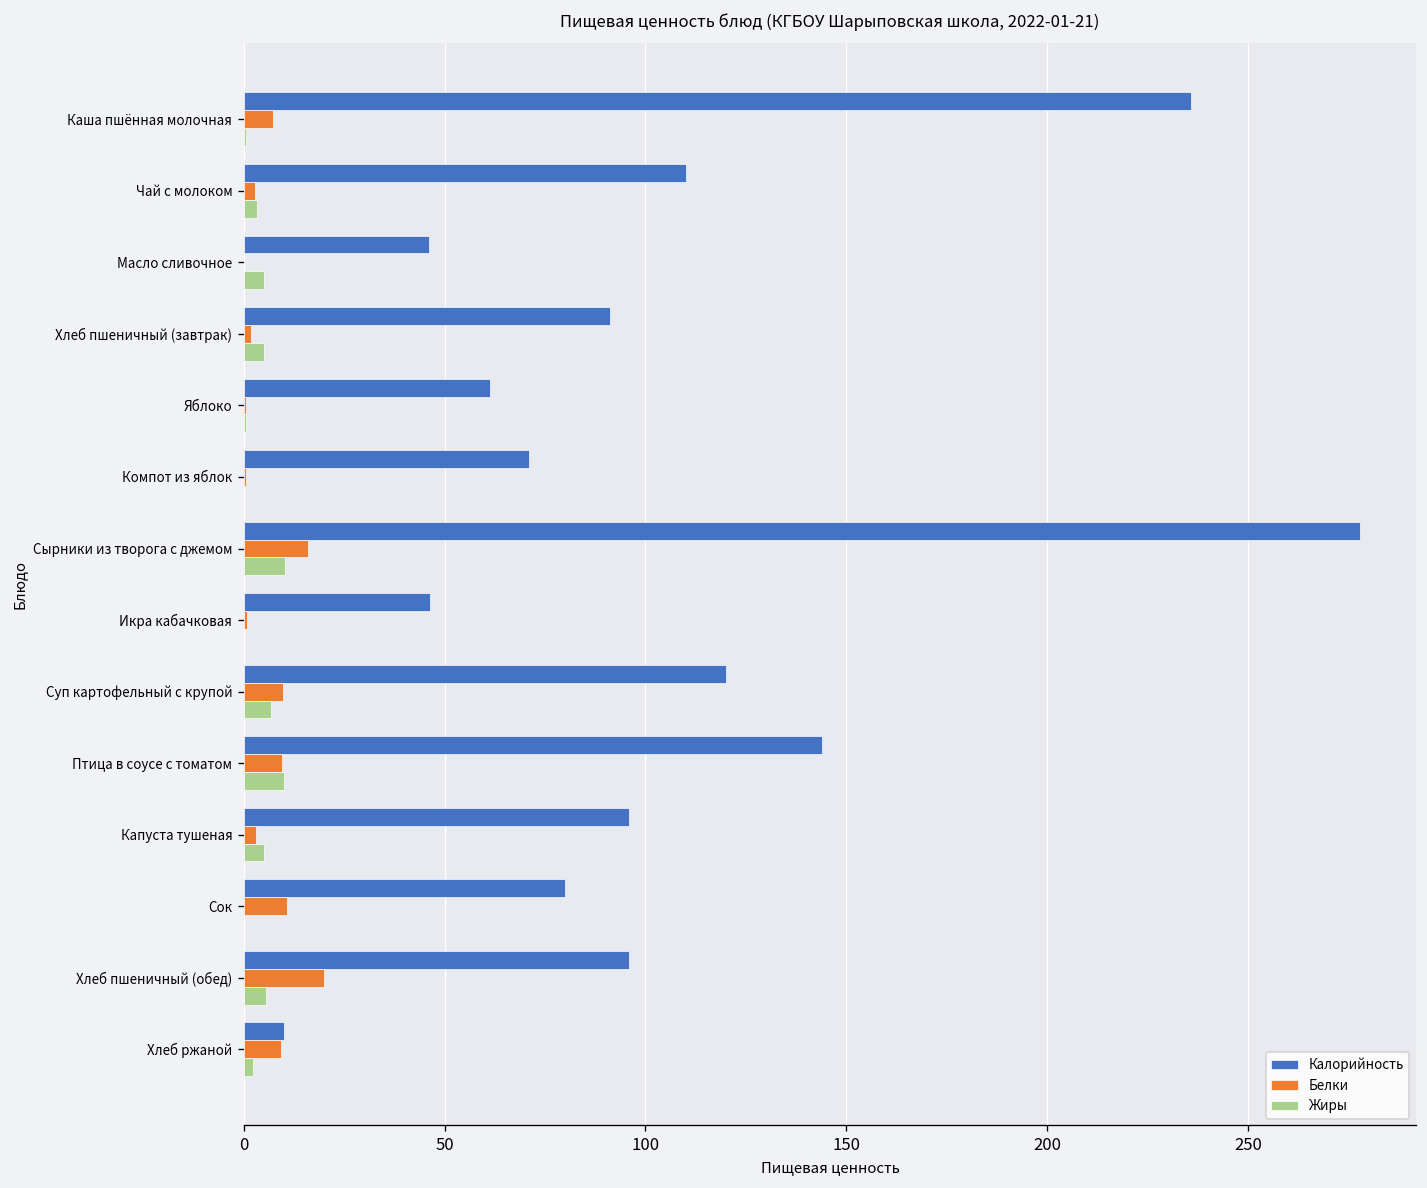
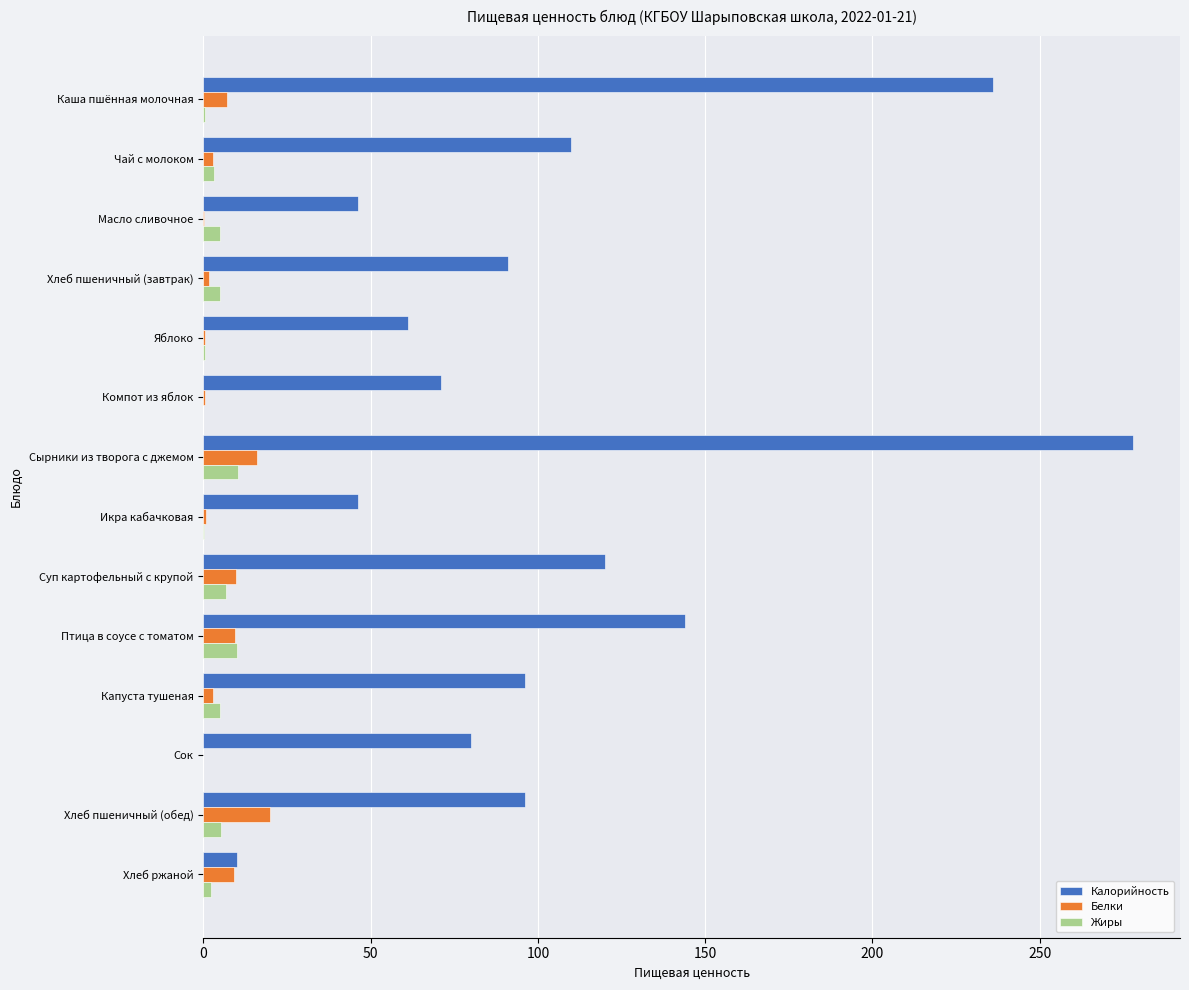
Белки, Сок: 11 -> 0
